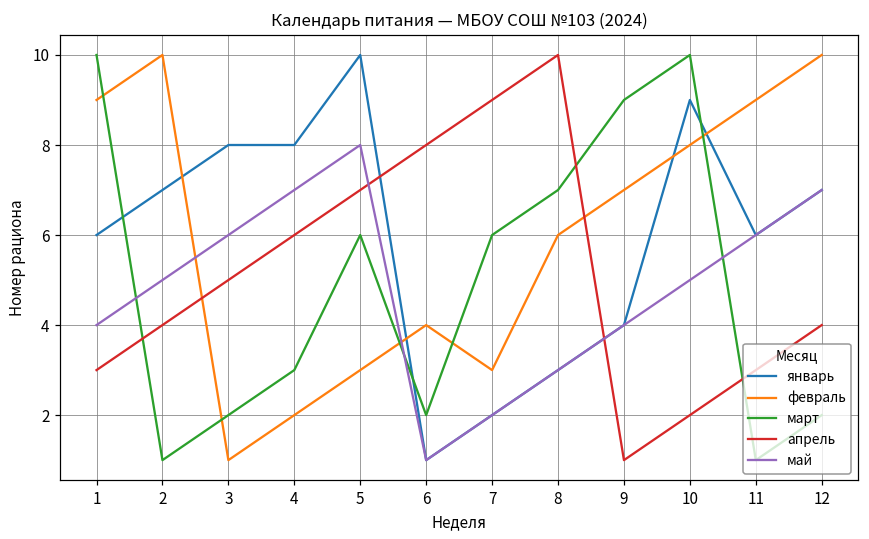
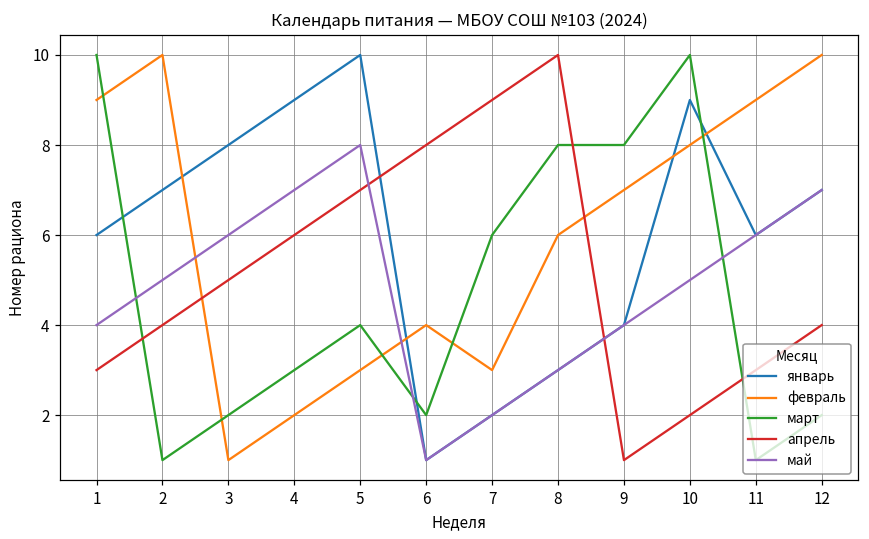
январь, 4: 8 -> 9
март, 5: 6 -> 4
март, 8: 7 -> 8
март, 9: 9 -> 8
